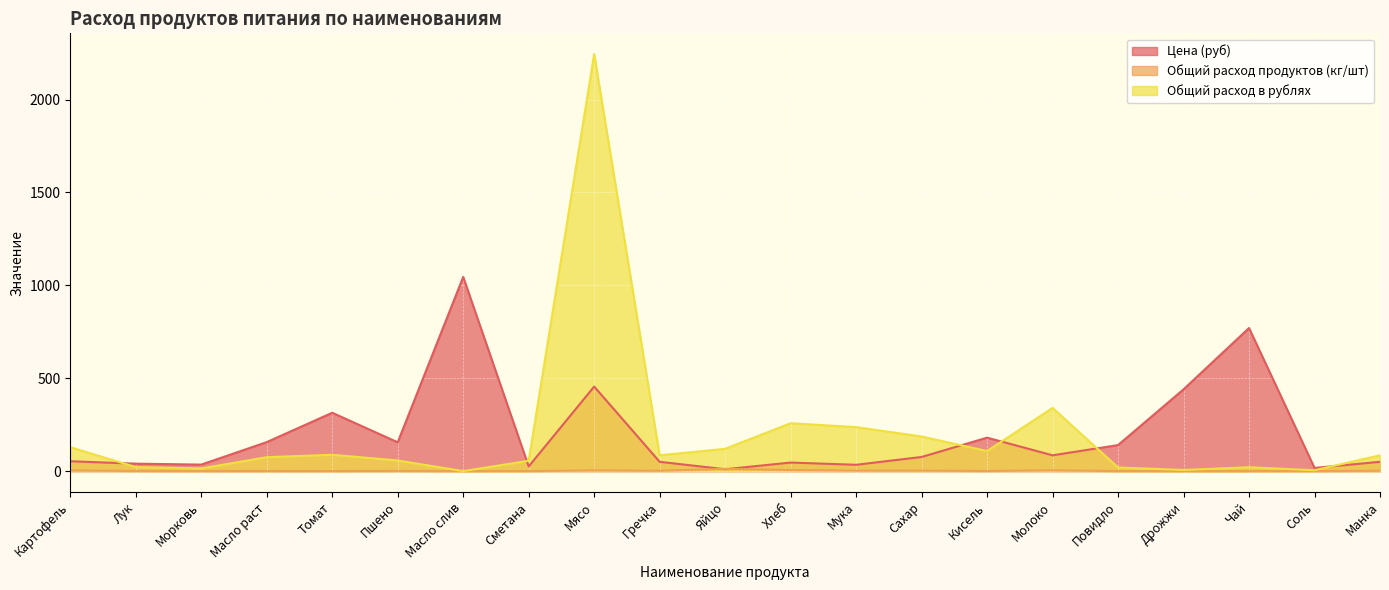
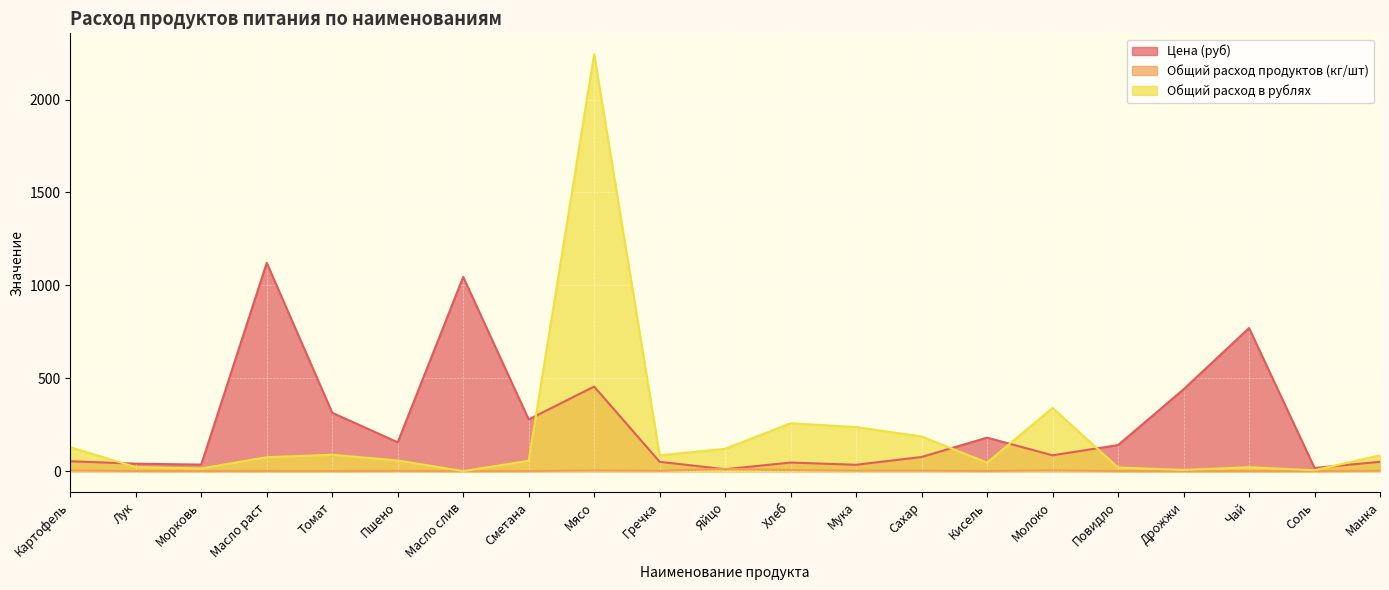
Цена (руб), Масло раст: 160 -> 1120
Цена (руб), Сметана: 30 -> 280
Общий расход в рублях, Кисель: 110 -> 50
